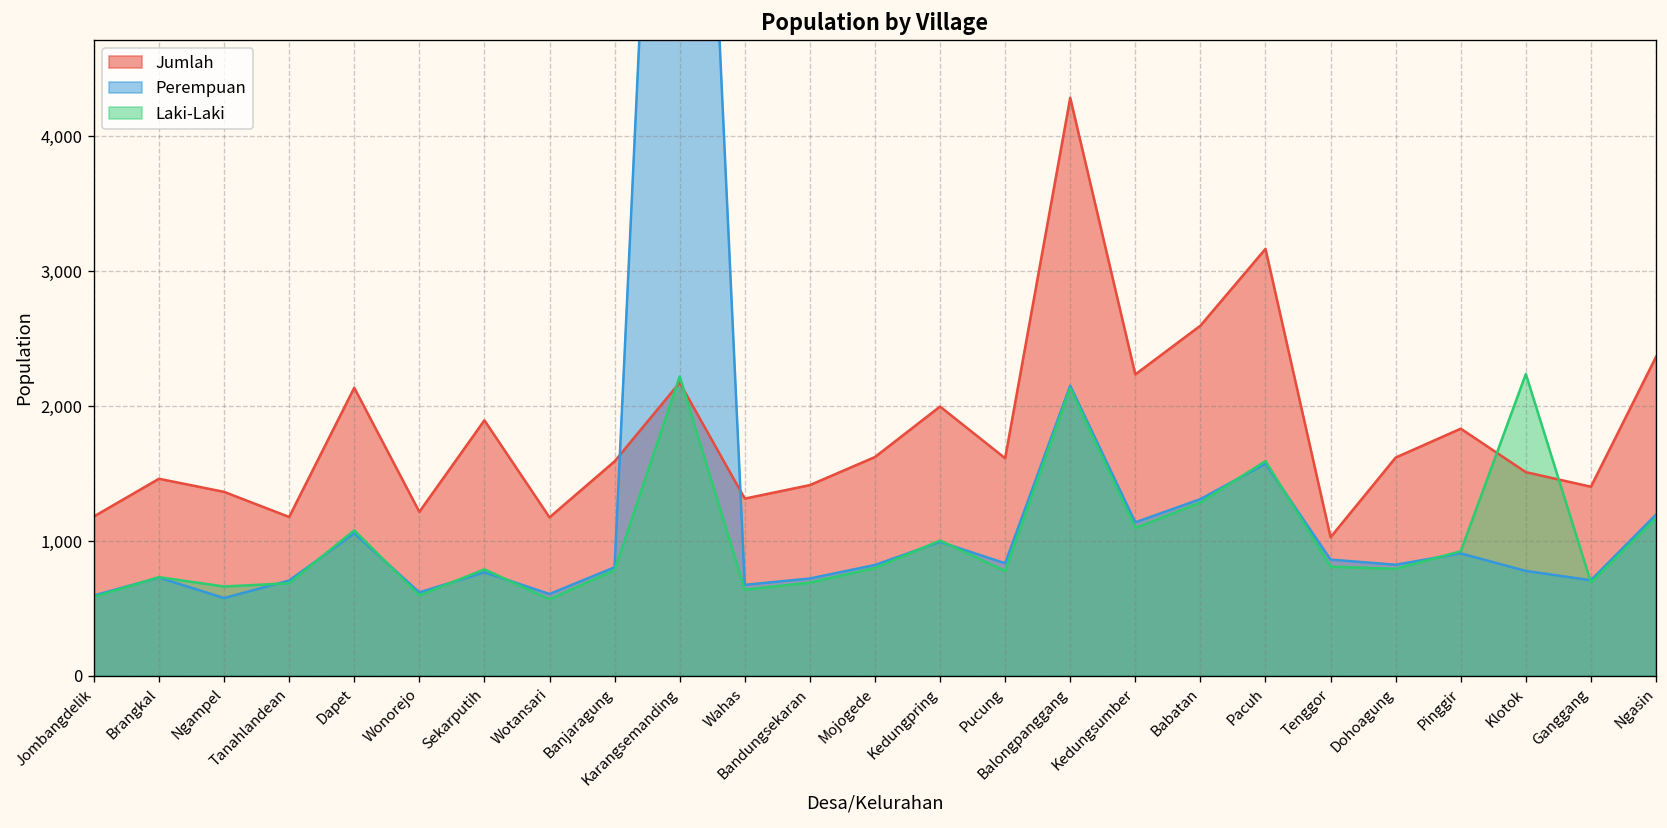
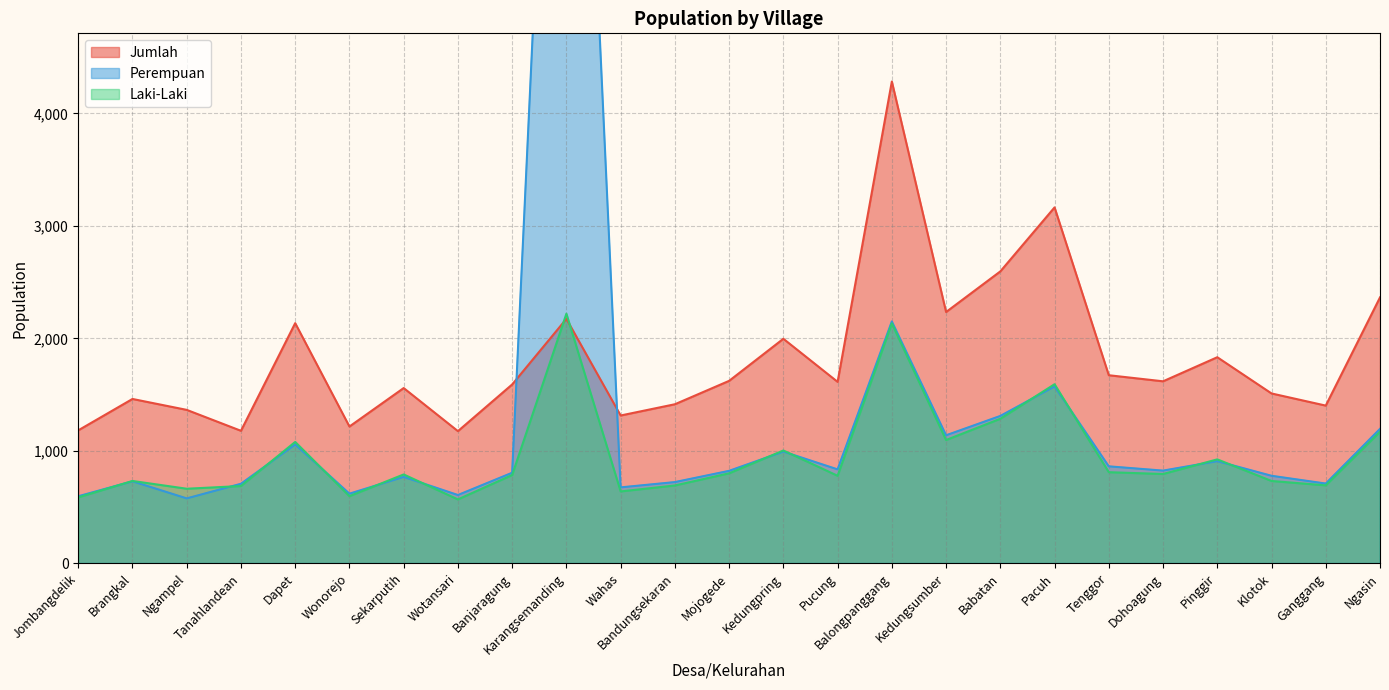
Jumlah, Sekarputih: 1,890 -> 1,560
Jumlah, Tenggor: 1,030 -> 1,670
Laki-Laki, Klotok: 2,240 -> 730
